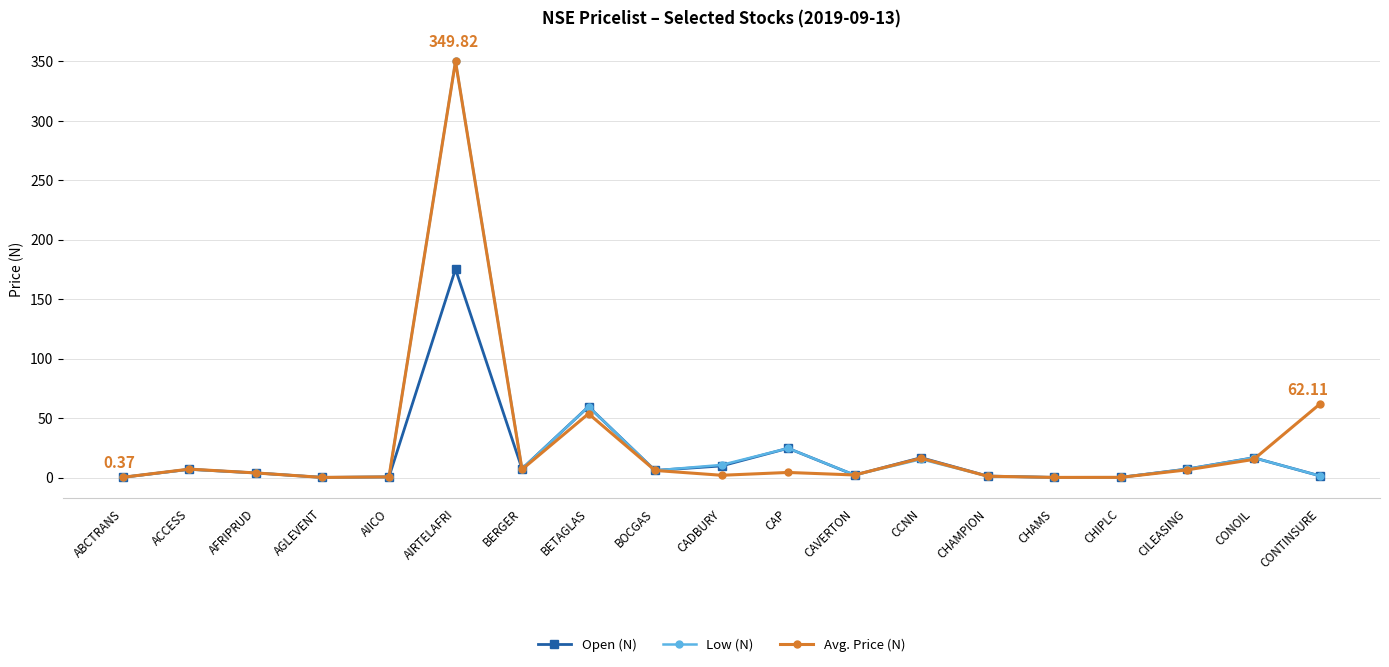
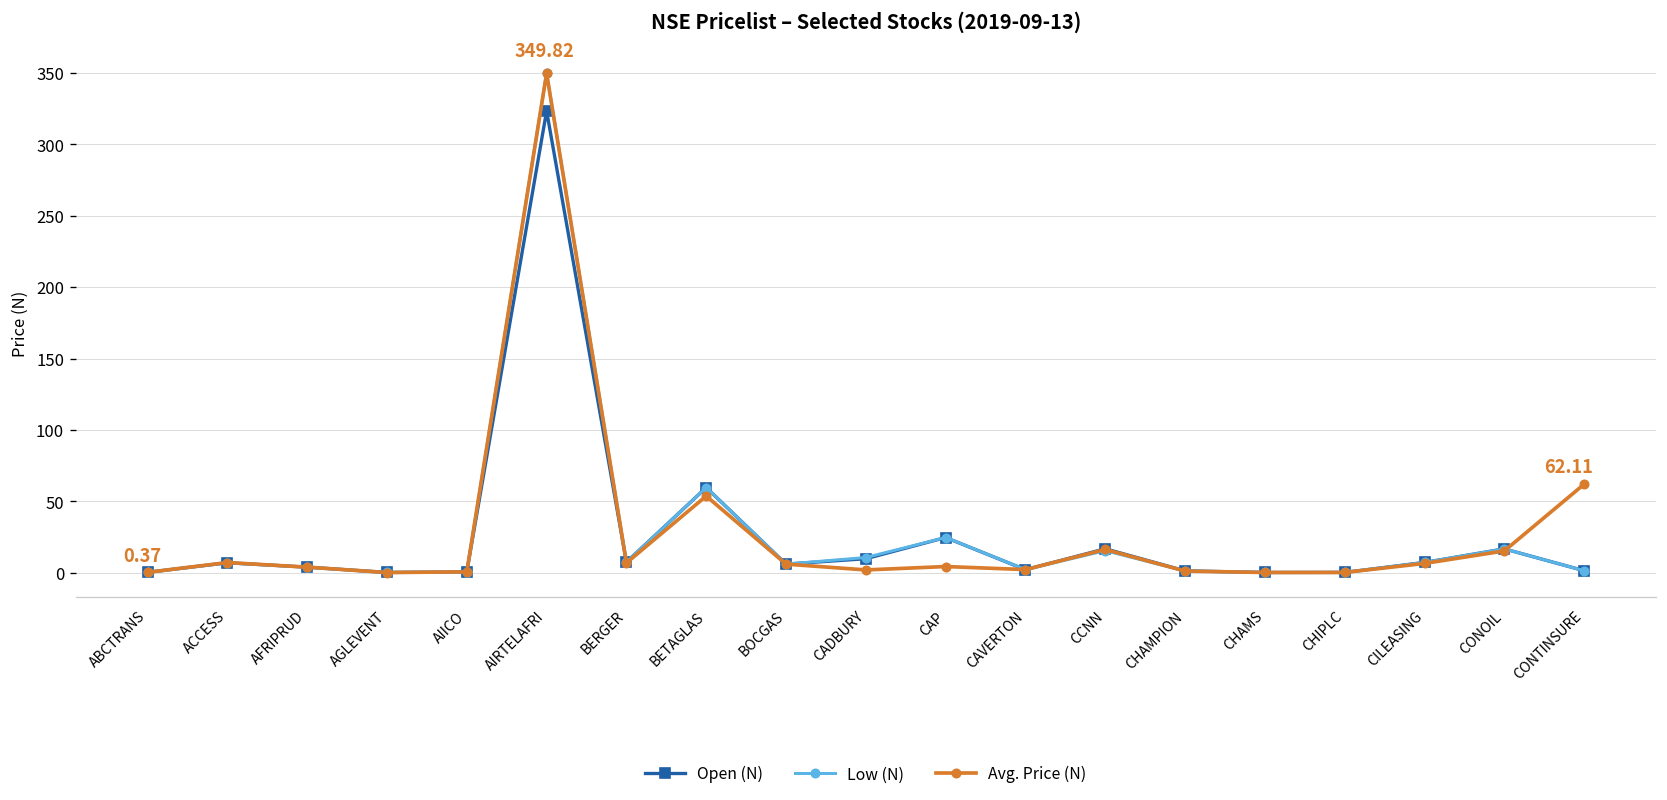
Open (N), AIRTELAFRI: 175 -> 324
